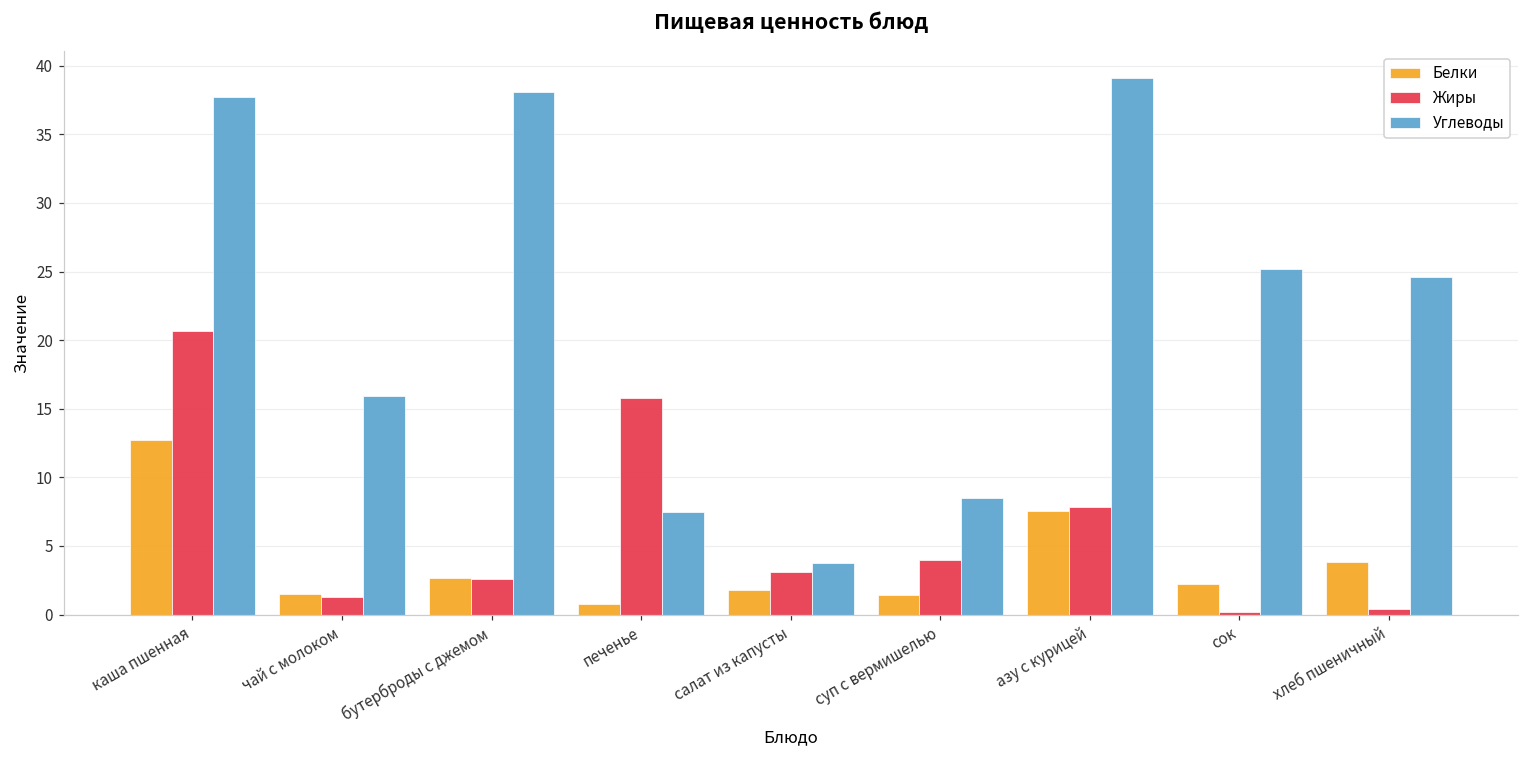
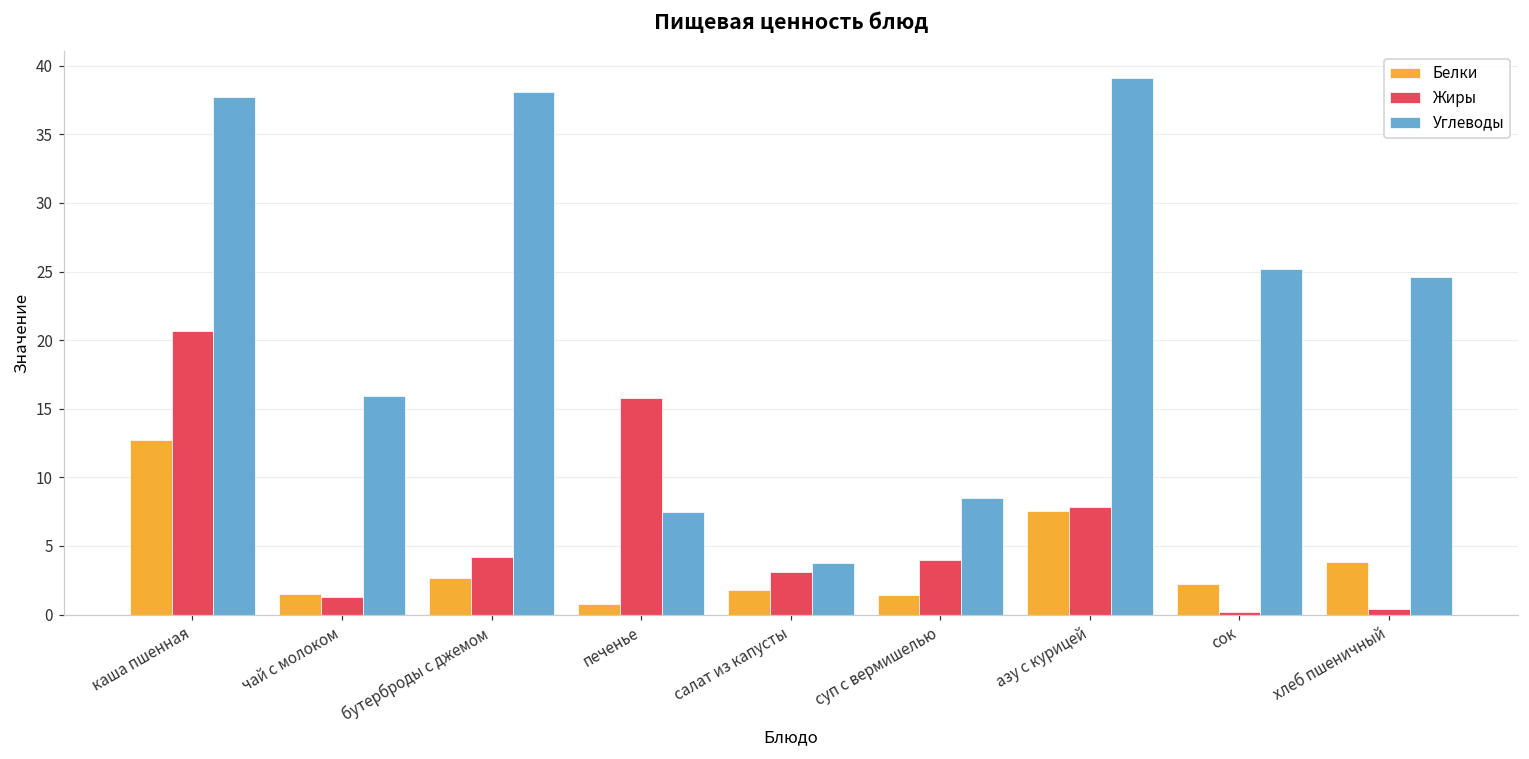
Жиры, бутерброды с джемом: 2.6 -> 4.2
